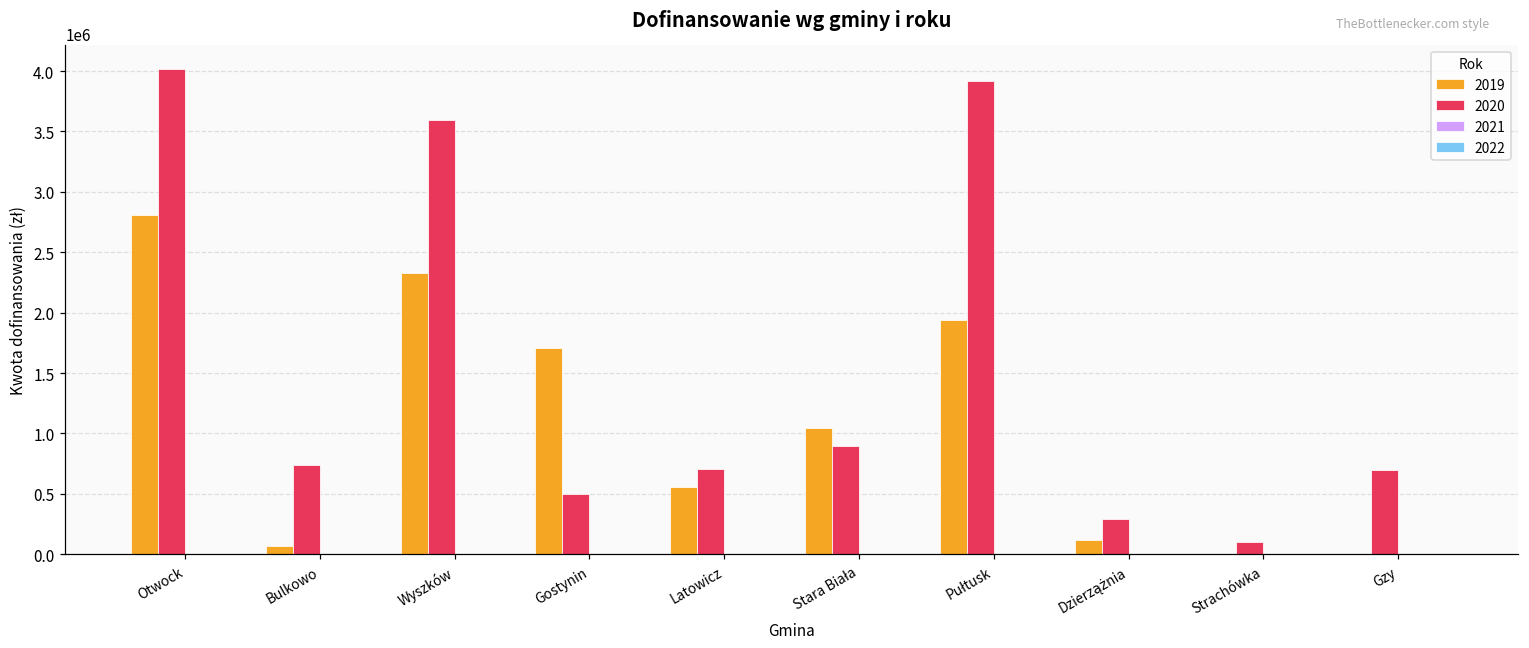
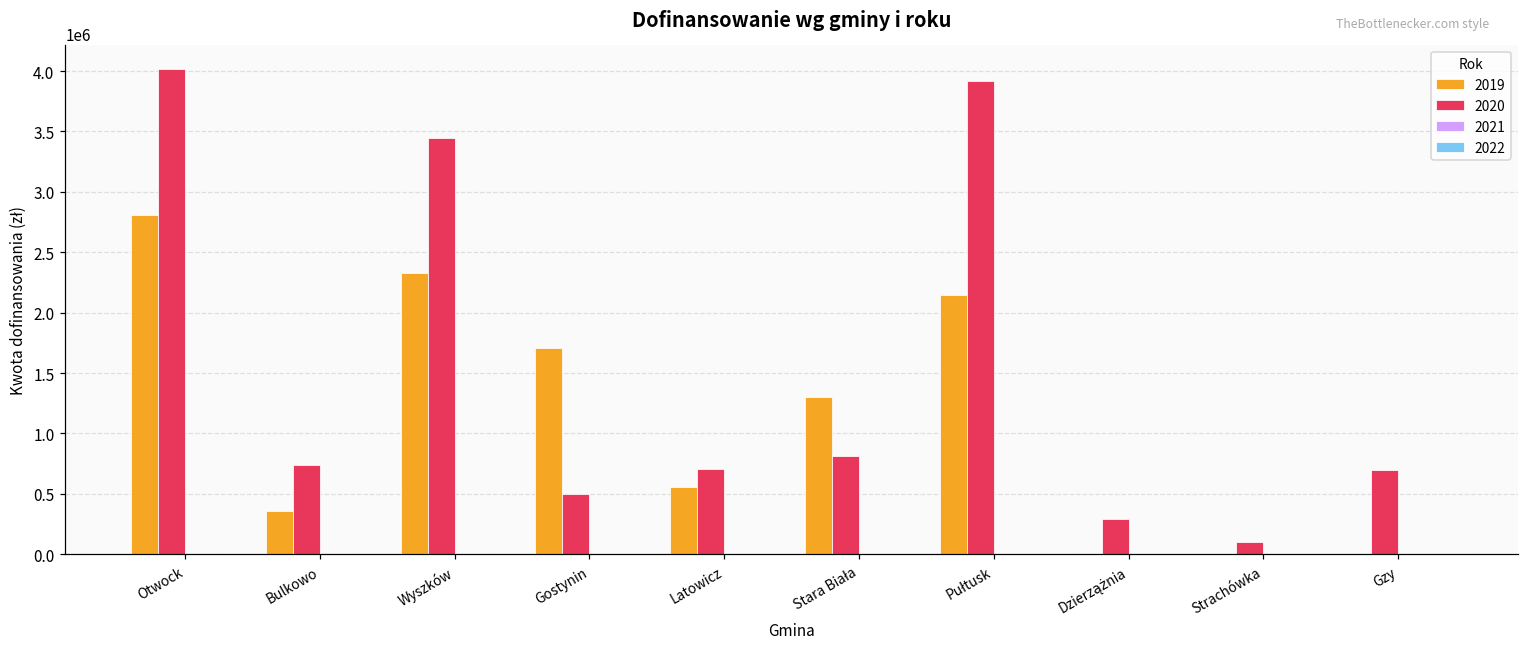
2019, Bulkowo: 70000 -> 360000
2020, Wyszków: 3590000 -> 3440000
2019, Stara Biała: 1040000 -> 1300000
2020, Stara Biała: 900000 -> 820000
2019, Pułtusk: 1940000 -> 2150000
2019, Dzierzążnia: 120000 -> 0
